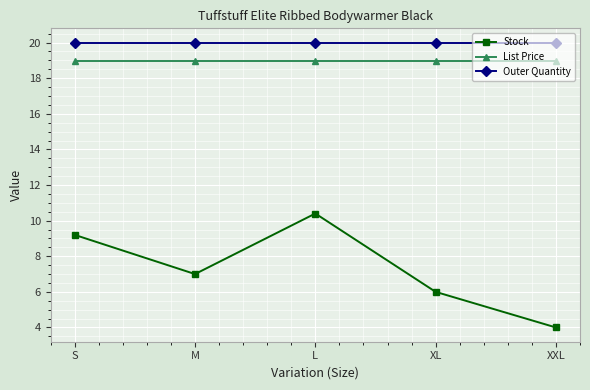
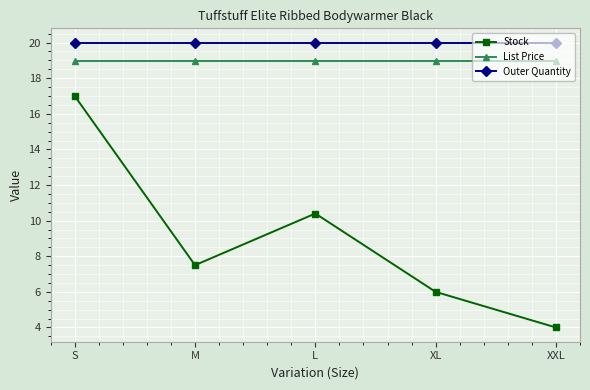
Stock, S: 9.2 -> 17.0
Stock, M: 7.0 -> 7.5
